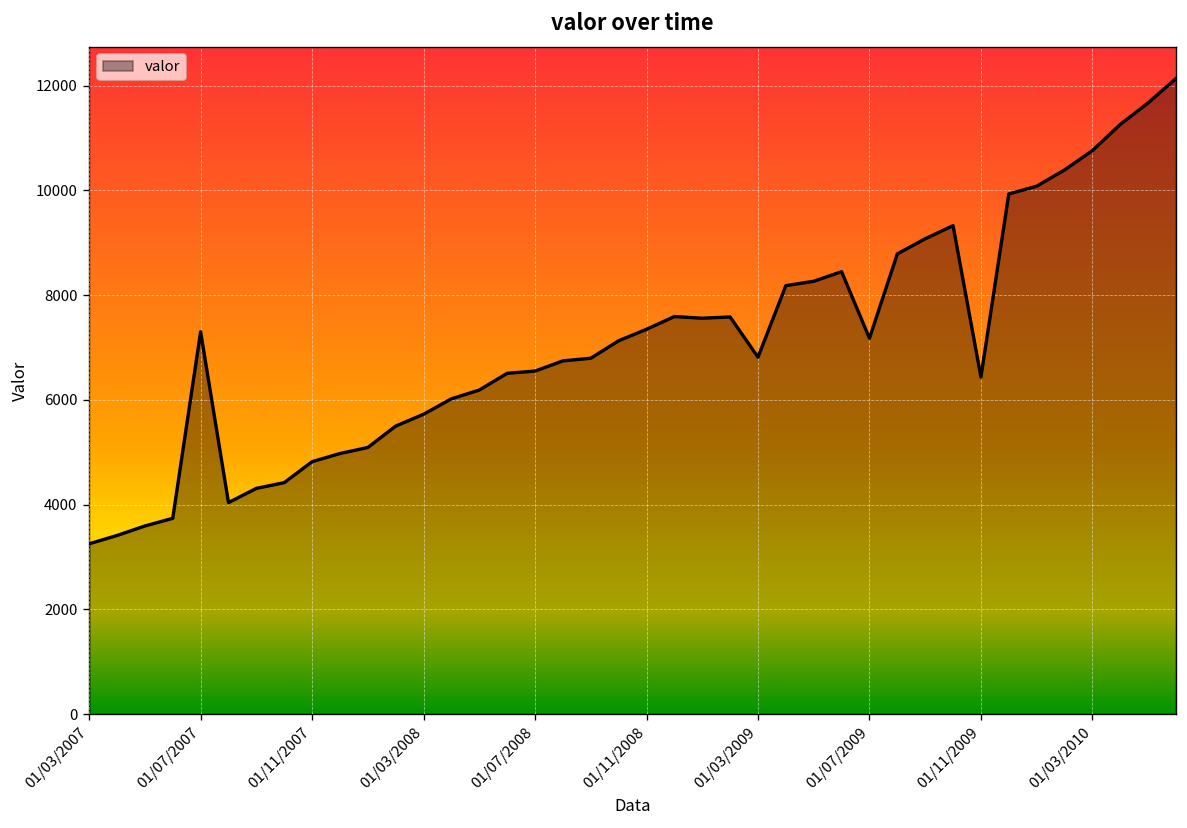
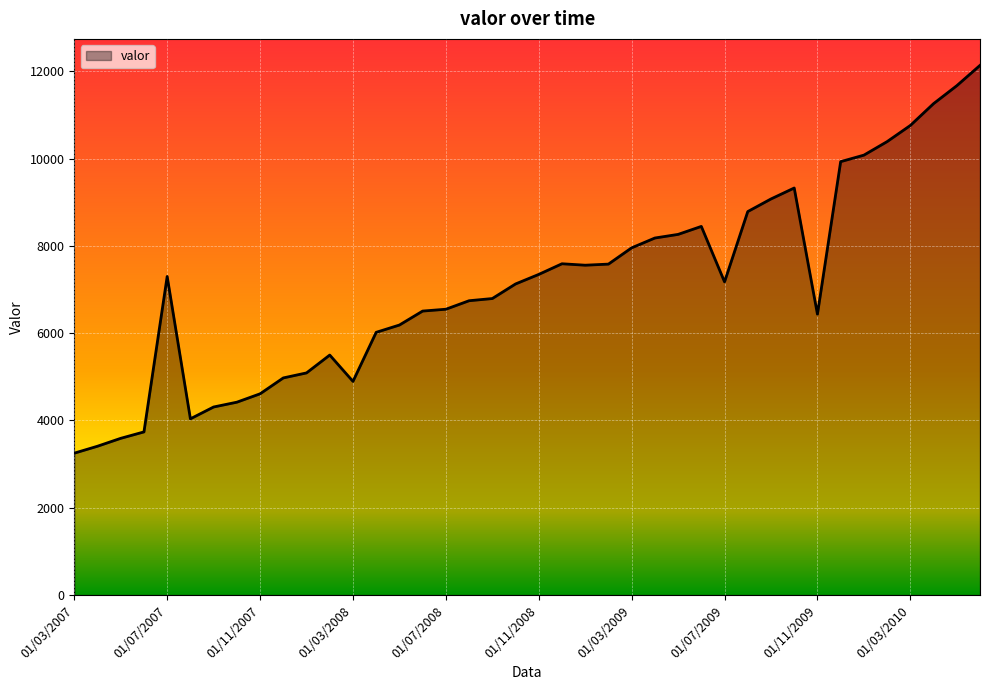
01/11/2007: 4800 -> 4600
01/03/2008: 5700 -> 4900
01/03/2009: 6800 -> 8000
